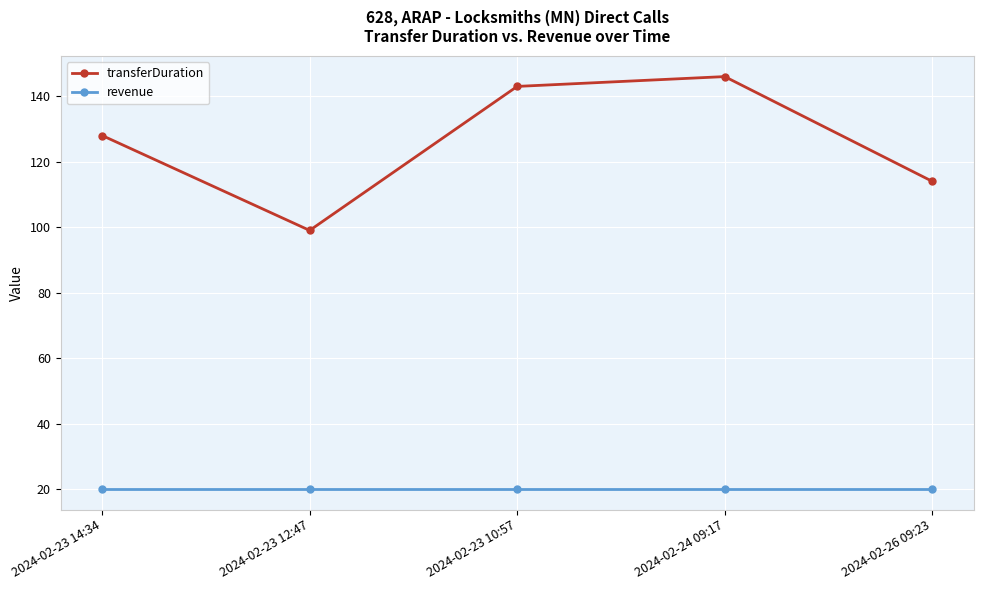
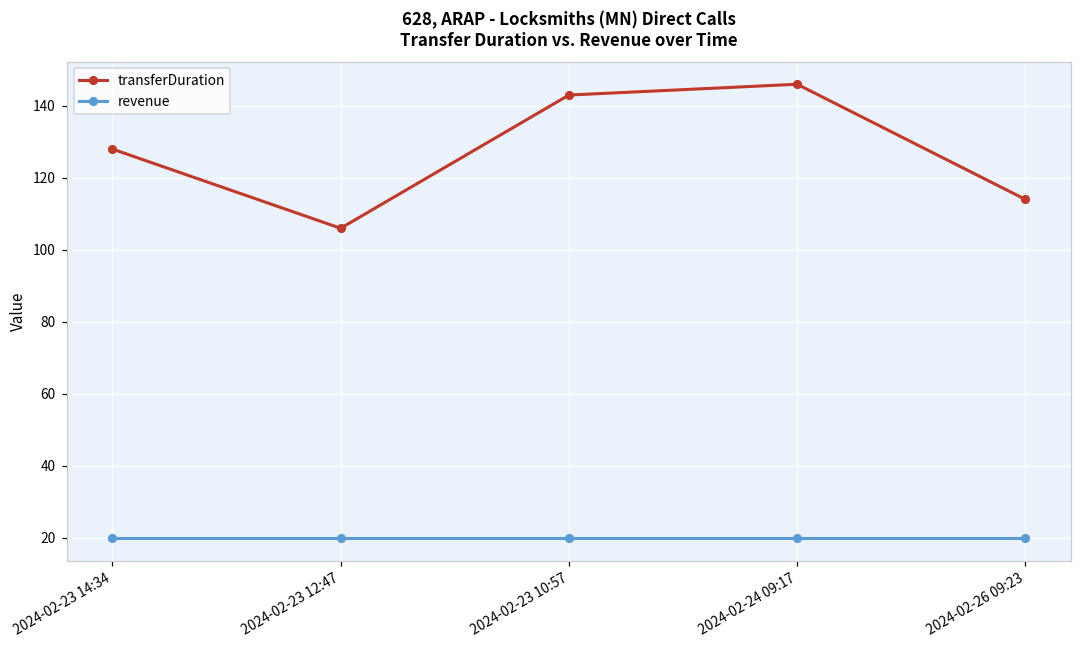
transferDuration, 2024-02-23 12:47: 99 -> 106
